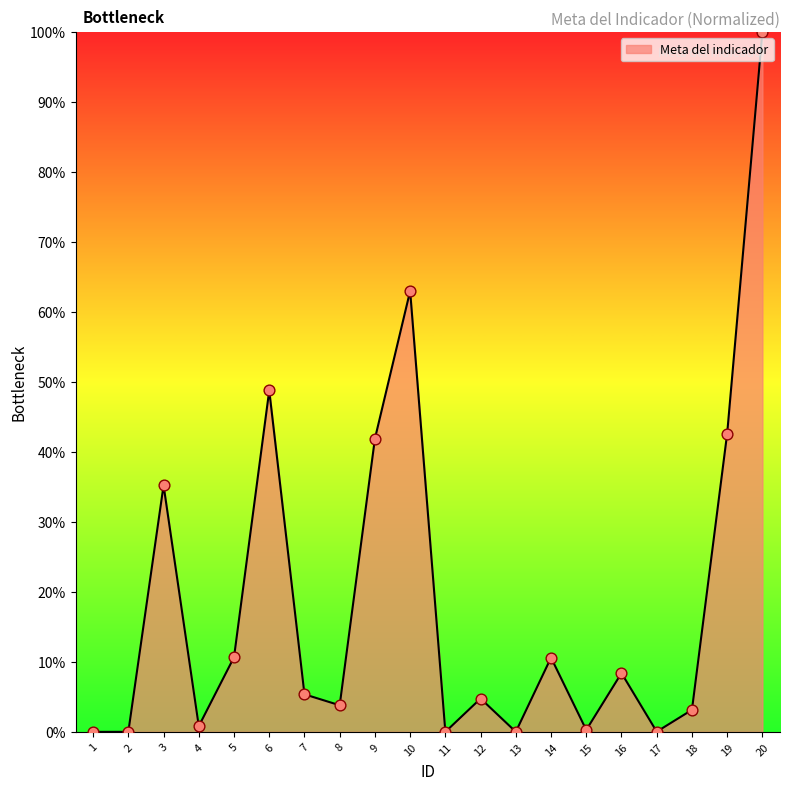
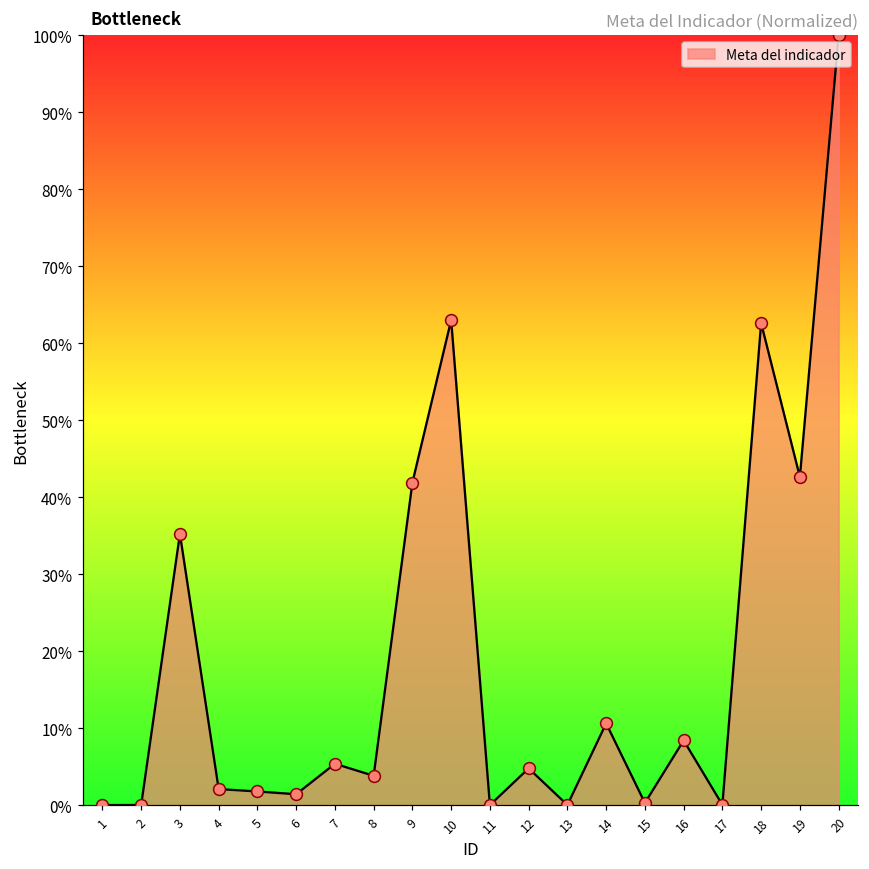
4: 1% -> 2%
5: 11% -> 2%
6: 49% -> 1%
18: 3% -> 63%
